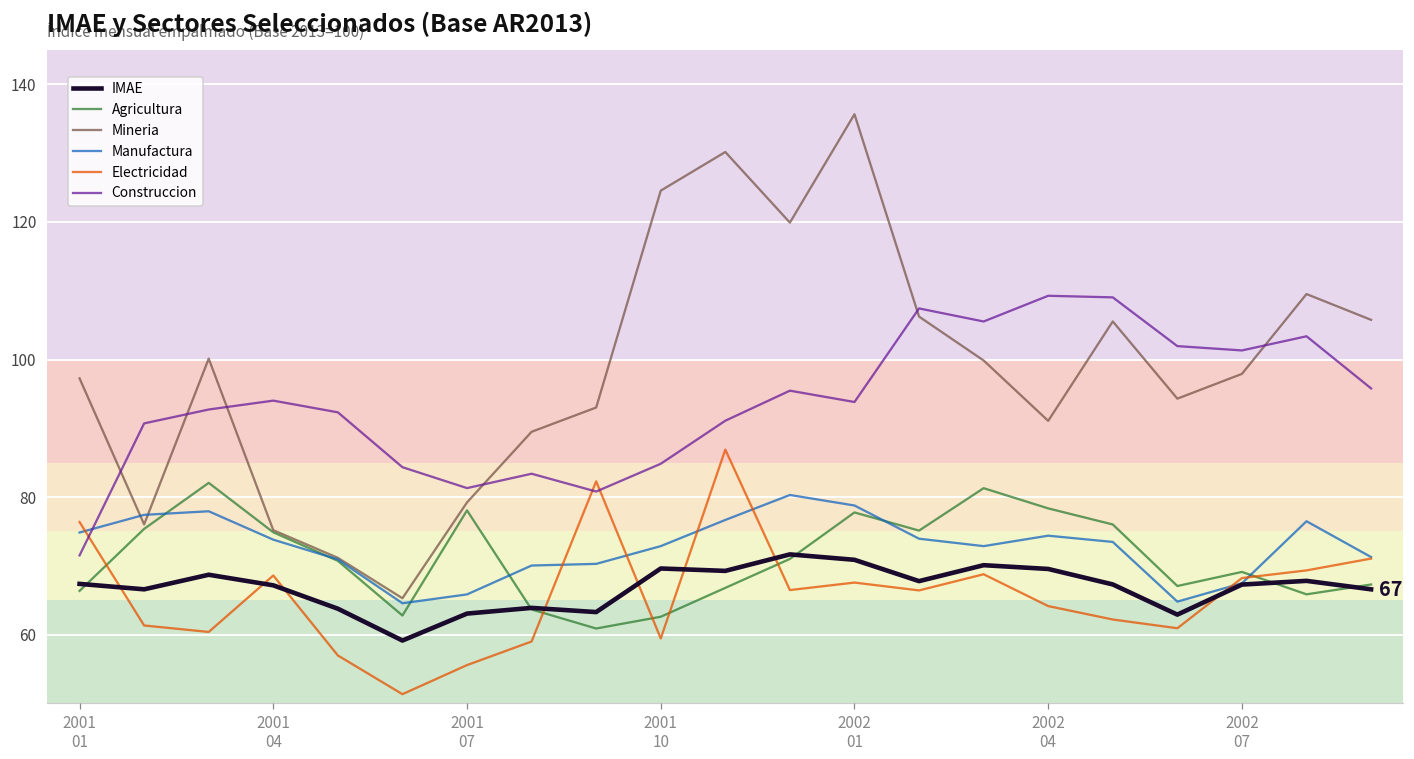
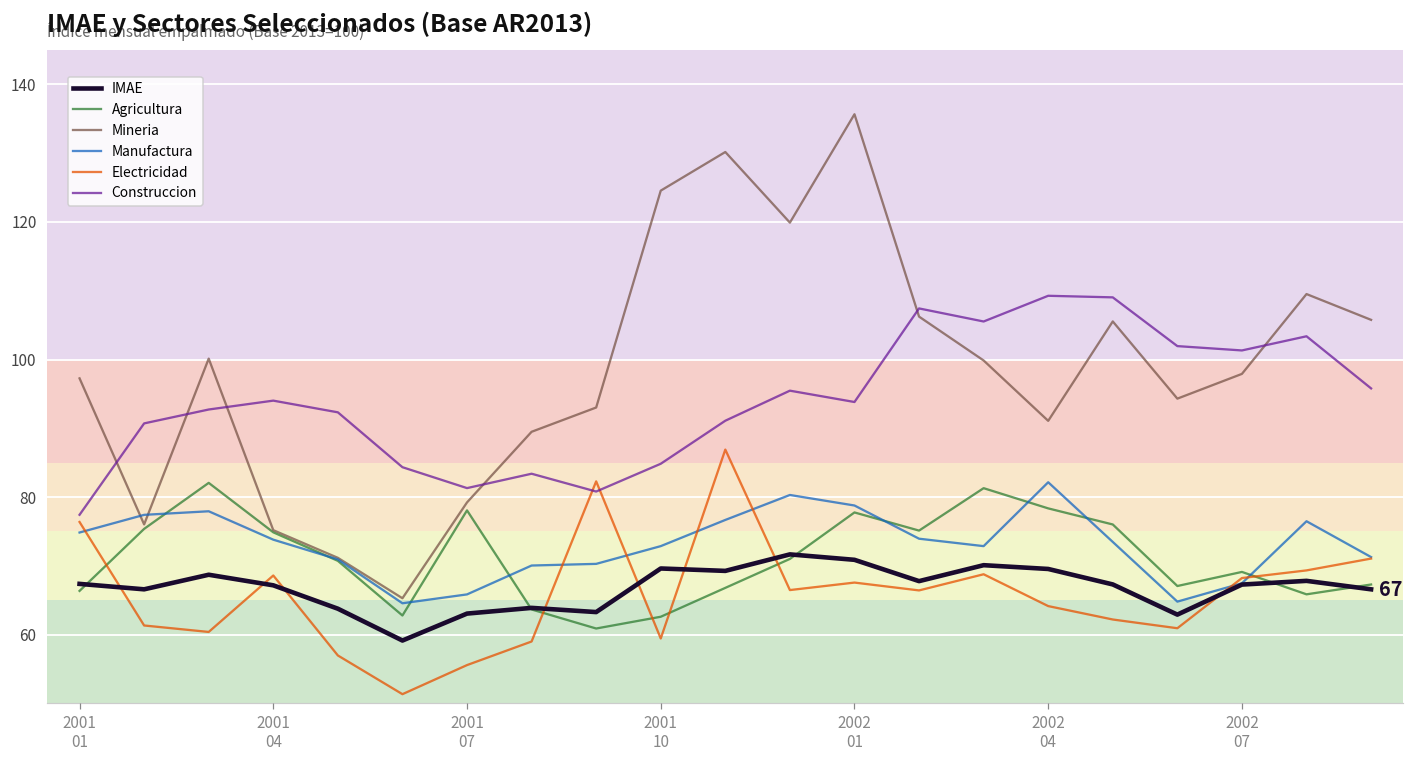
Construccion, 2001 01: 72 -> 77
Manufactura, 2002 04: 74 -> 82
